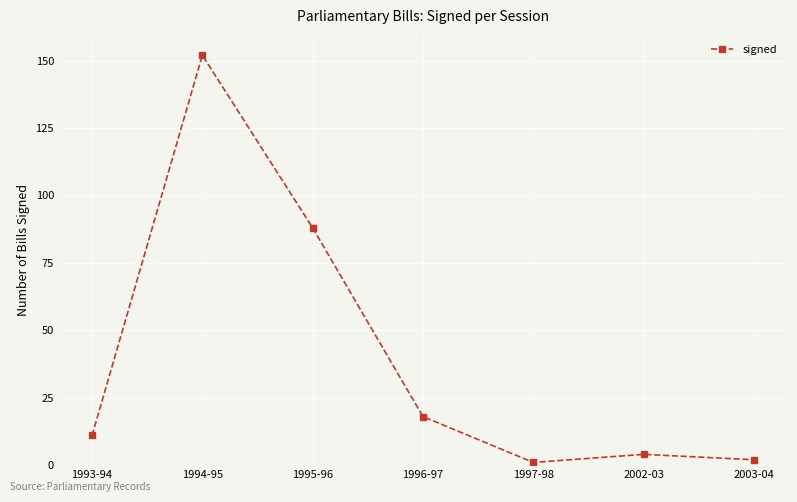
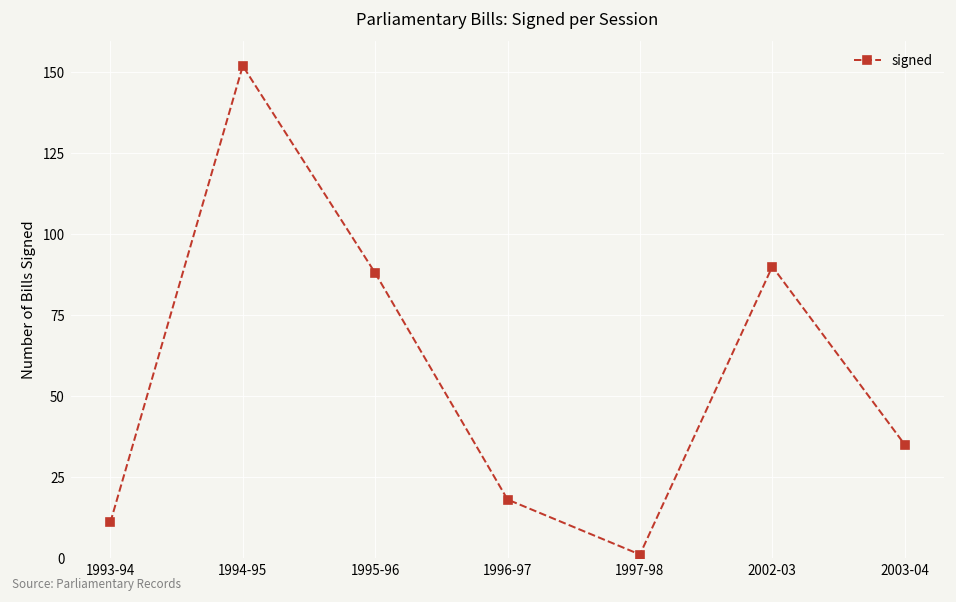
2002-03: 4 -> 90
2003-04: 2 -> 35
